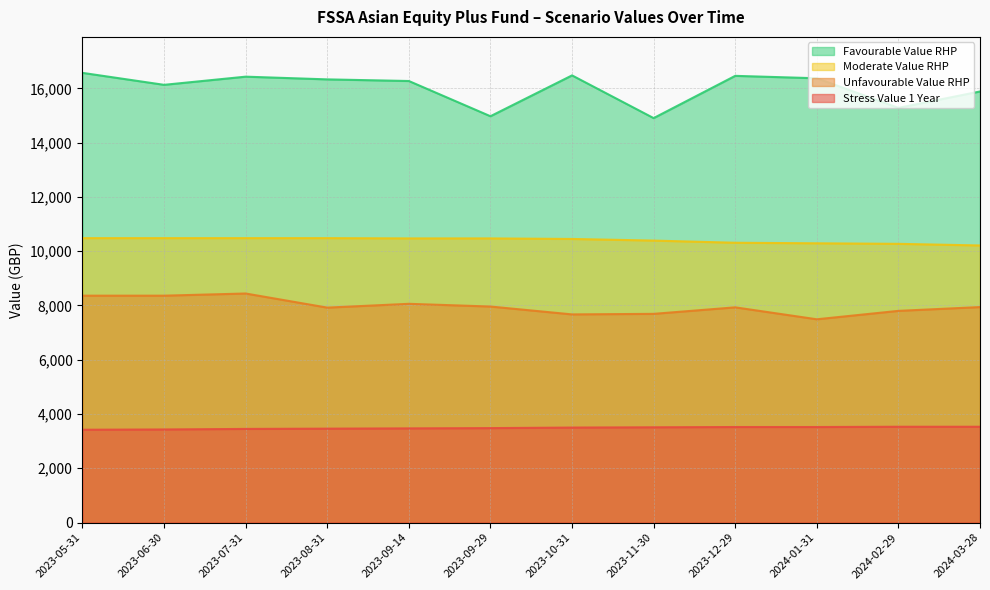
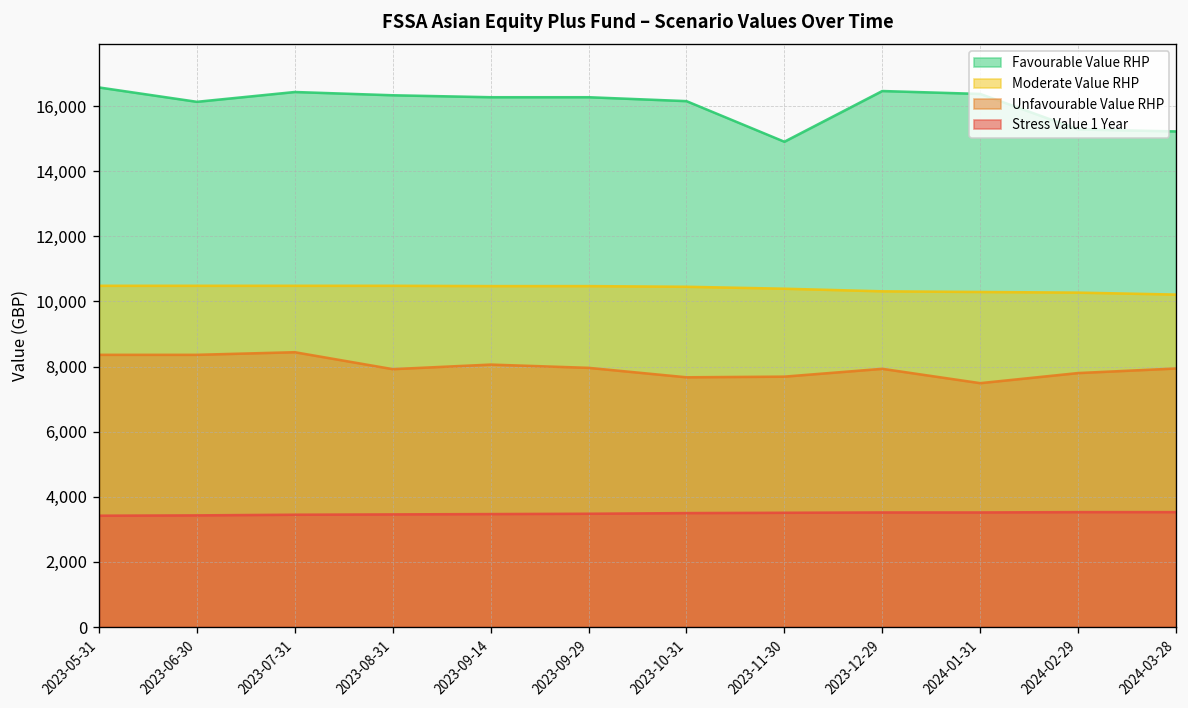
Favourable Value RHP, 2023-09-29: 15,000 -> 16,300
Favourable Value RHP, 2023-10-31: 16,500 -> 16,200
Favourable Value RHP, 2024-03-28: 15,900 -> 15,200
